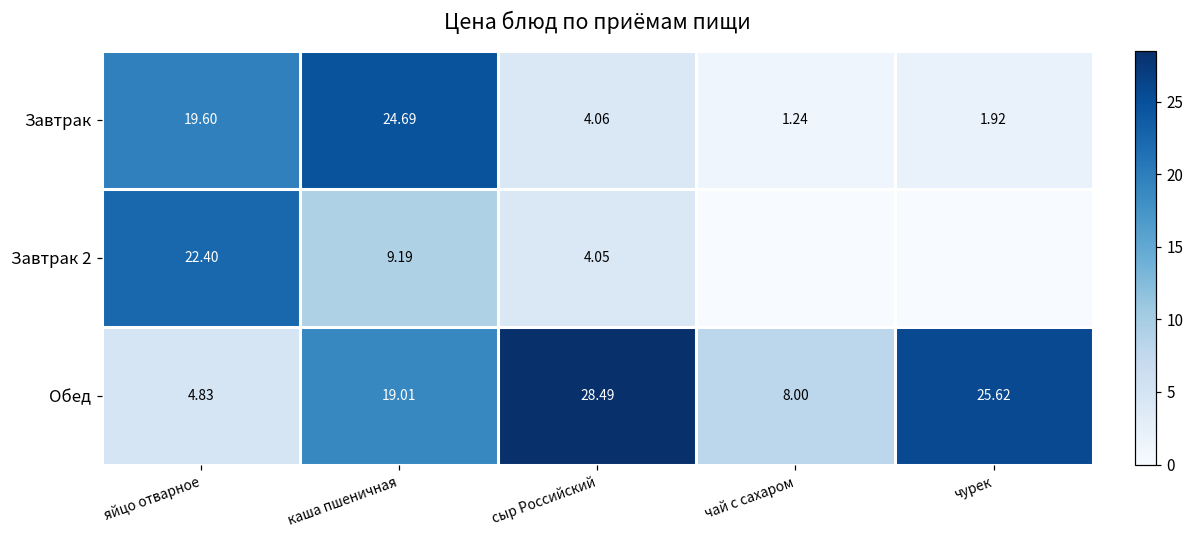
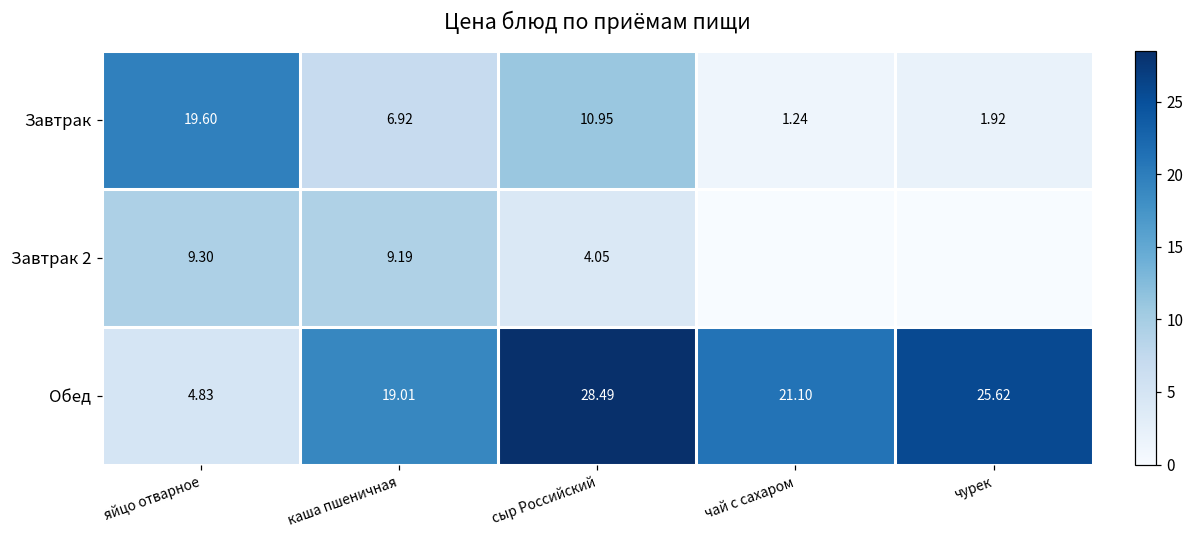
Завтрак, каша пшеничная: 24.69 -> 6.92
Завтрак, сыр Российский: 4.06 -> 10.95
Завтрак 2, яйцо отварное: 22.40 -> 9.30
Обед, чай с сахаром: 8.00 -> 21.10
